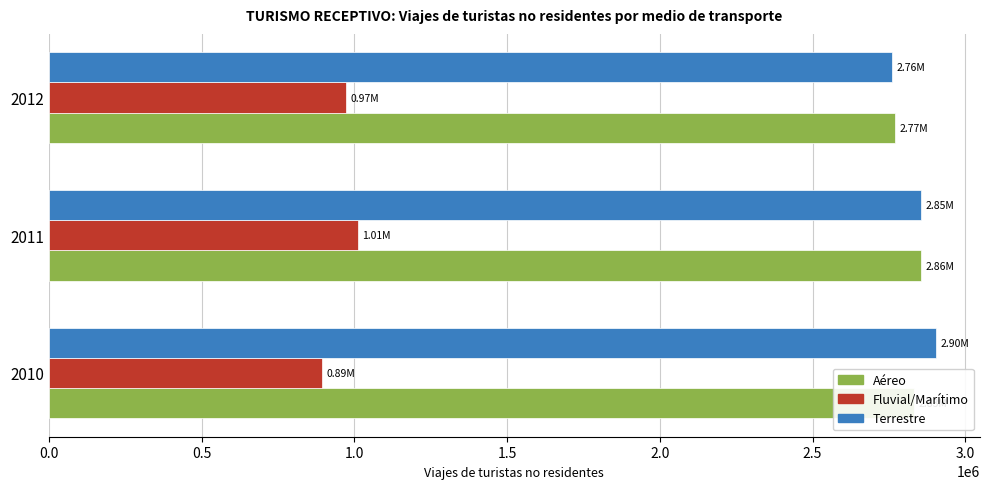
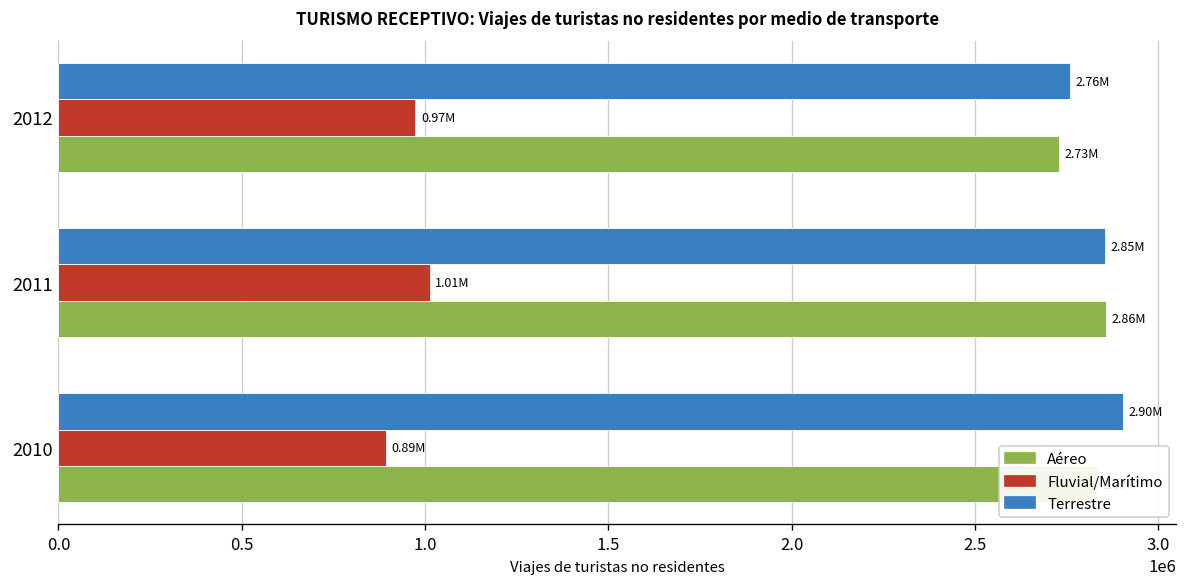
Aéreo, 2012: 2.77M -> 2.73M
